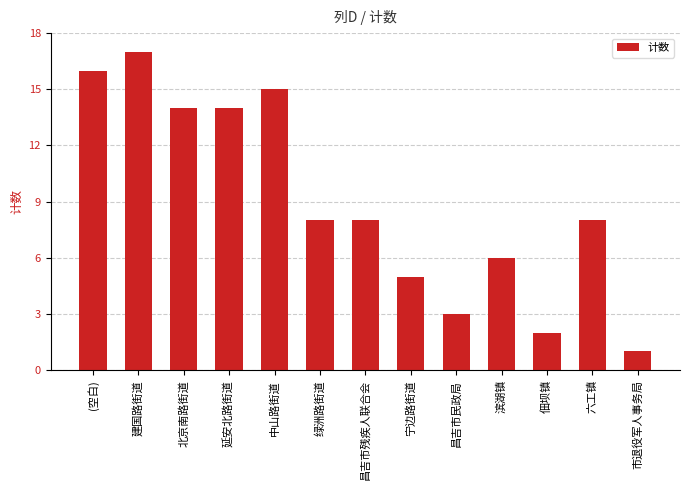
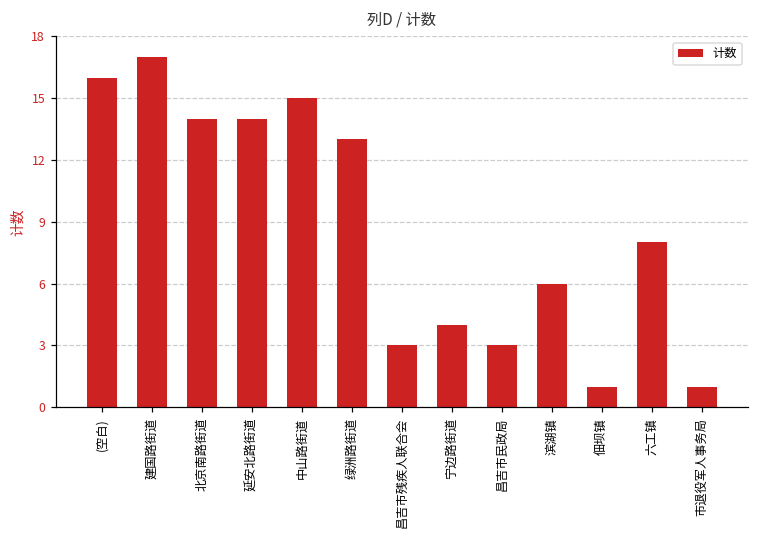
绿洲路街道: 8 -> 13
昌吉市残疾人联合会: 8 -> 3
宁边路街道: 5 -> 4
佃坝镇: 2 -> 1
